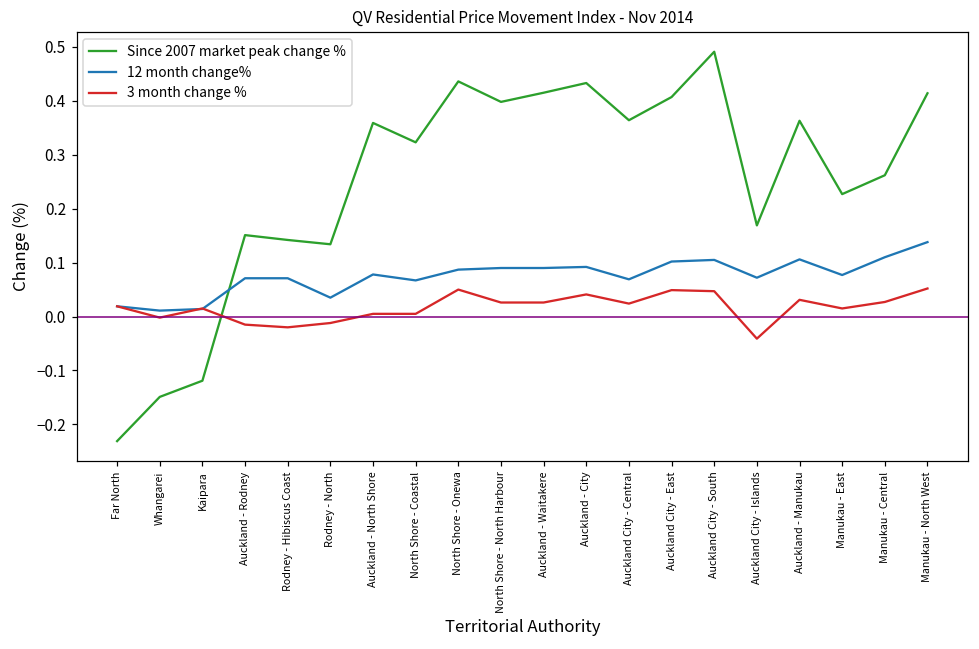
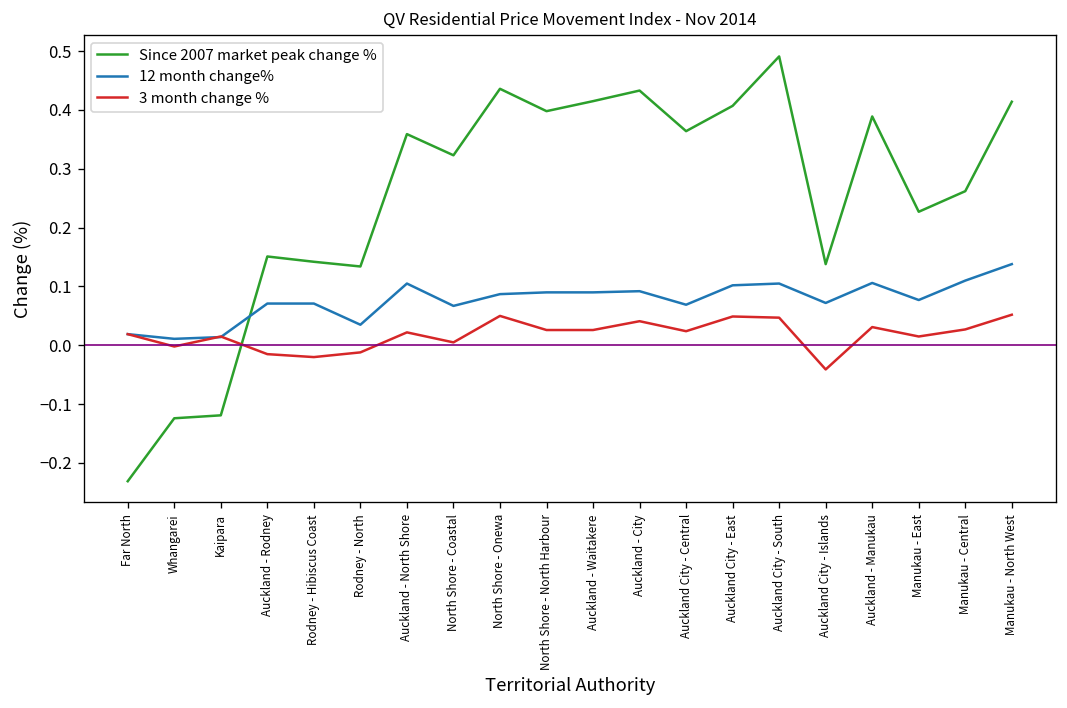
Since 2007 market peak change %, Whangarei: -0.15 -> -0.12
12 month change%, Auckland - North Shore: 0.08 -> 0.11
3 month change %, Auckland - North Shore: 0.01 -> 0.02
Since 2007 market peak change %, Auckland City - Islands: 0.17 -> 0.14
Since 2007 market peak change %, Auckland - Manukau: 0.36 -> 0.39
